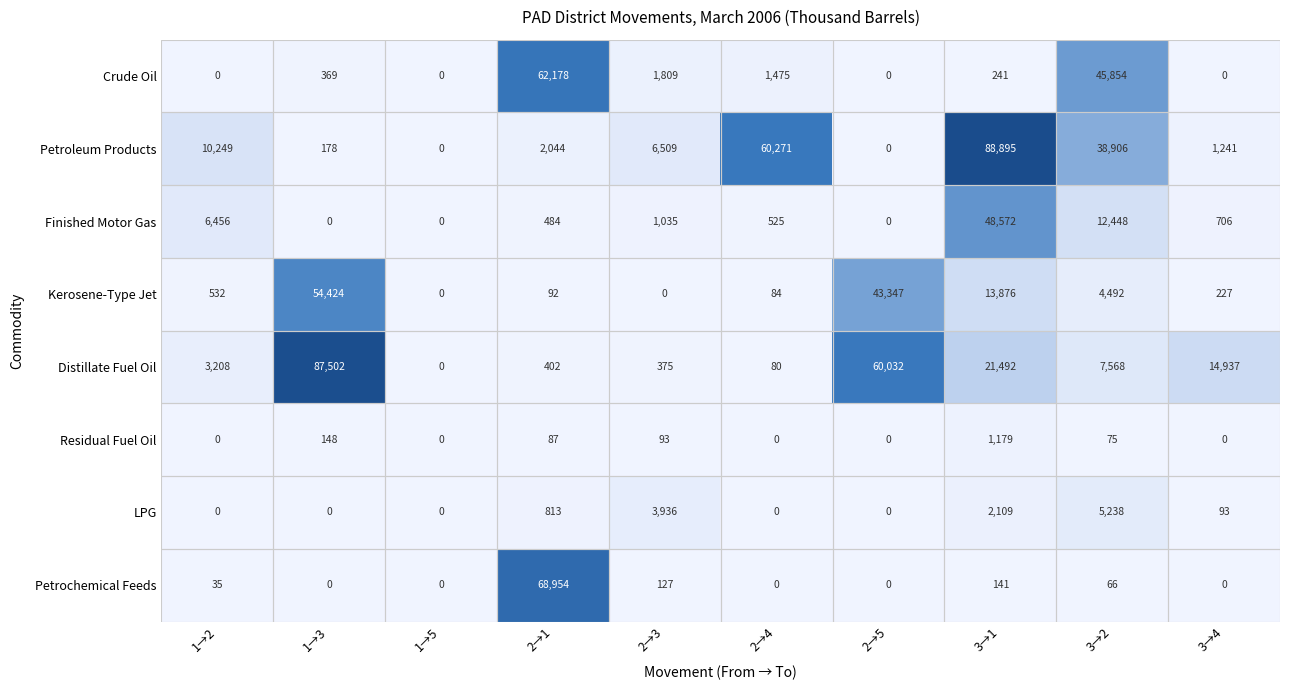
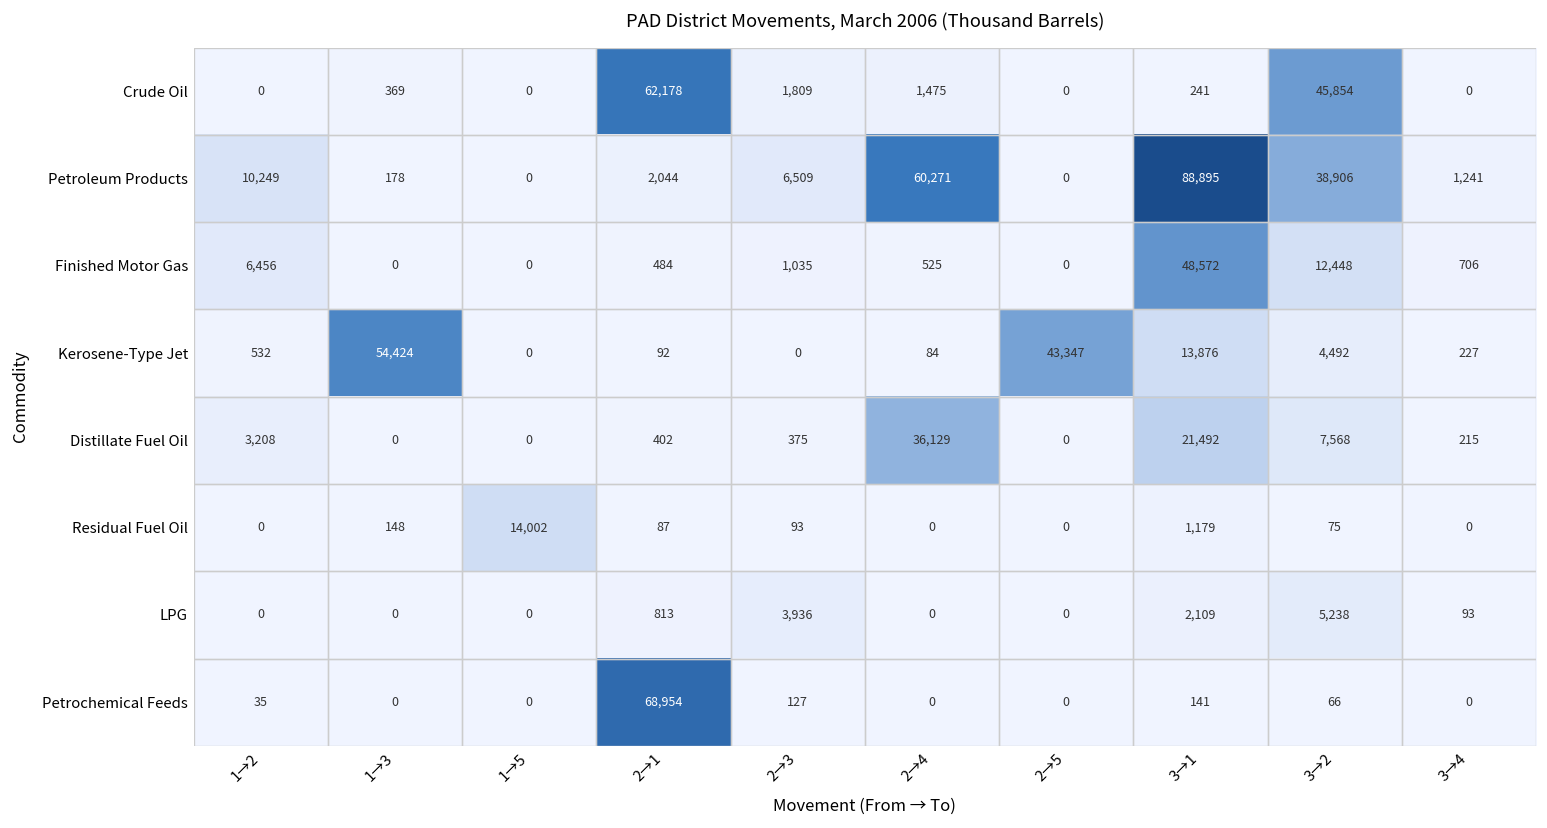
Distillate Fuel Oil, 1→3: 87,502 -> 0
Distillate Fuel Oil, 2→4: 80 -> 36,129
Distillate Fuel Oil, 2→5: 60,032 -> 0
Distillate Fuel Oil, 3→4: 14,937 -> 215
Residual Fuel Oil, 1→5: 0 -> 14,002
